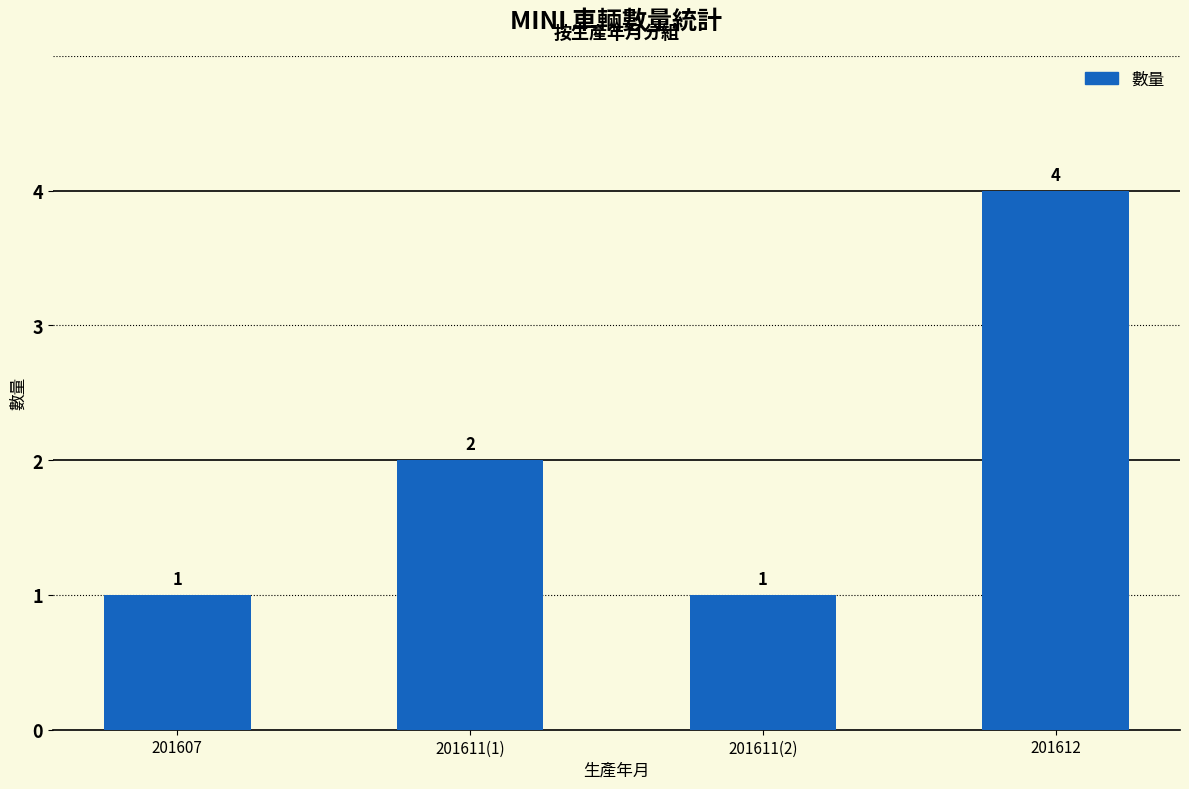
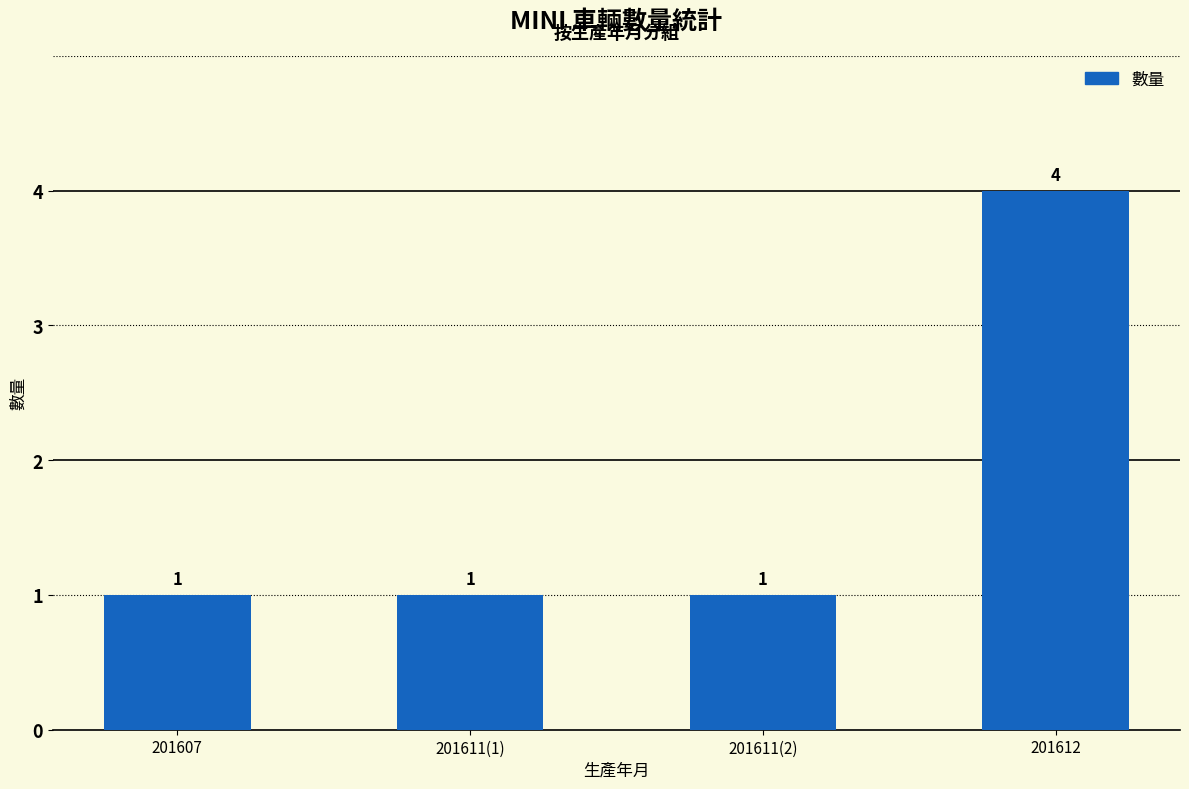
201611(1): 2 -> 1
